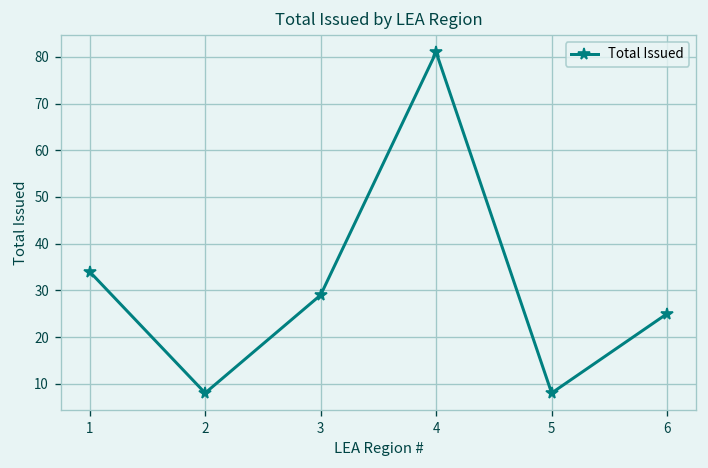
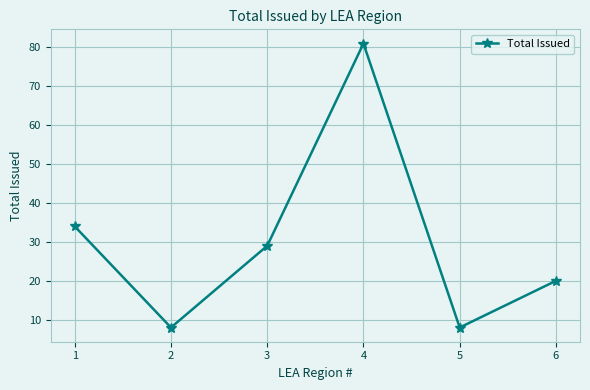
6: 25 -> 20
